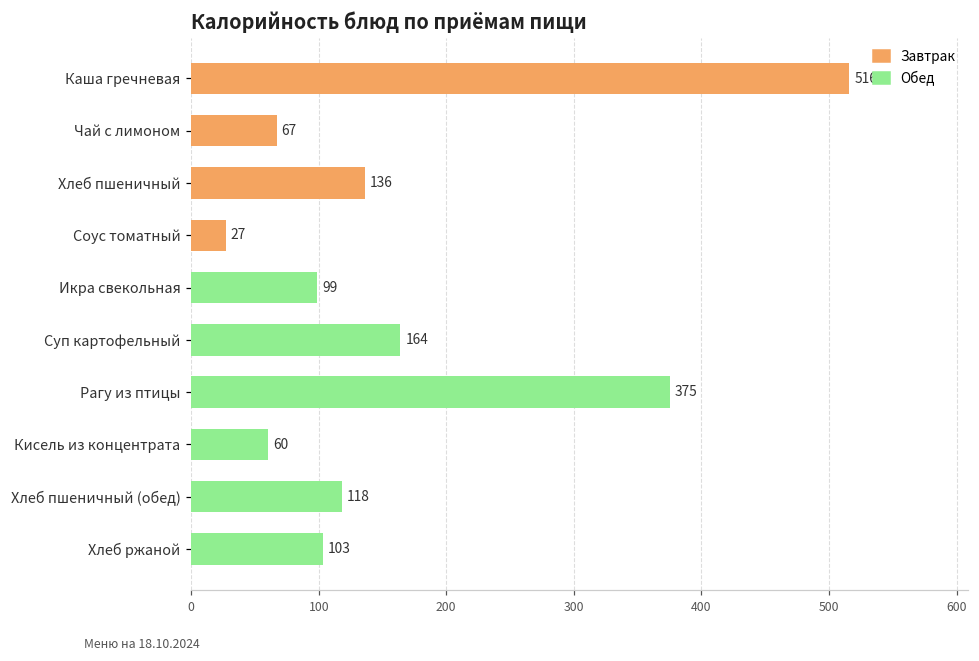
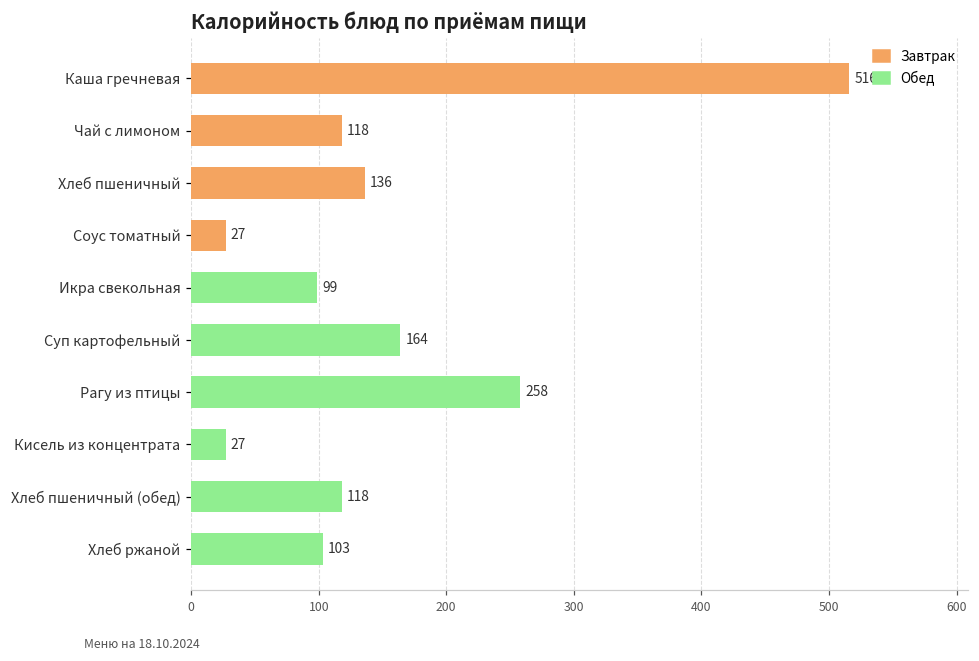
Чай с лимоном: 67 -> 118
Рагу из птицы: 375 -> 258
Кисель из концентрата: 60 -> 27
